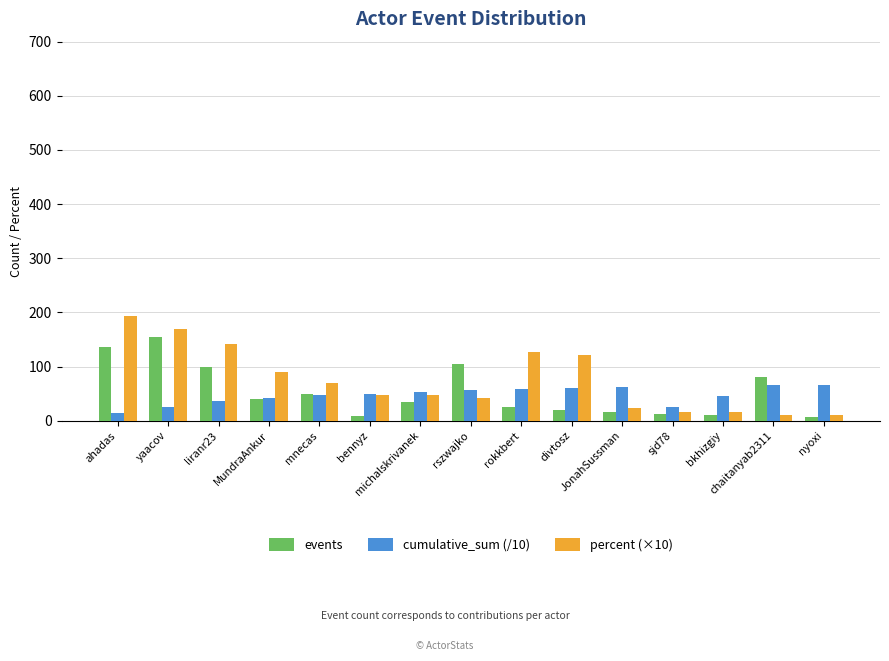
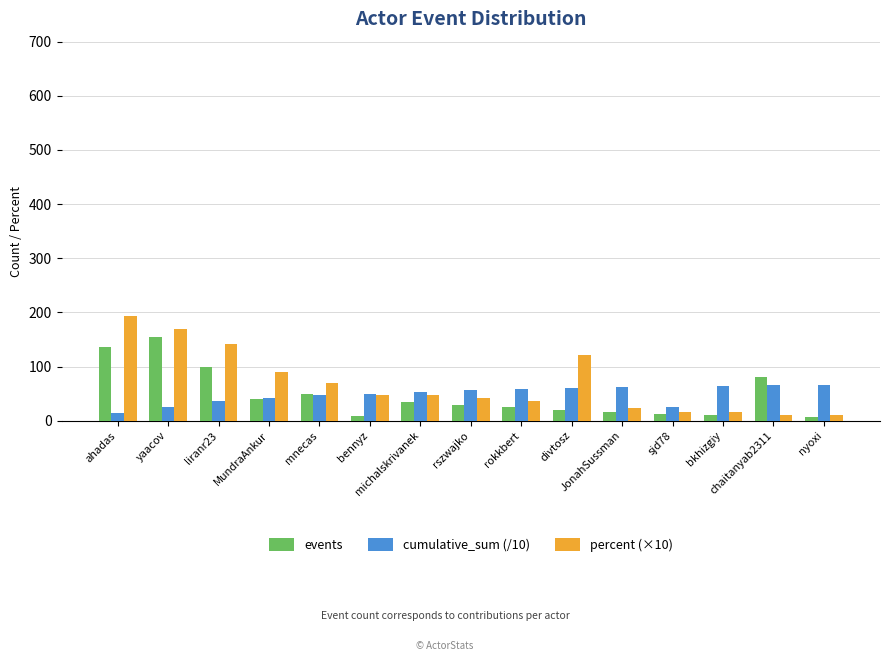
events, rszwajko: 110 -> 30
percent (×10), rokkbert: 130 -> 40
cumulative_sum (/10), bkhizgiy: 50 -> 70
